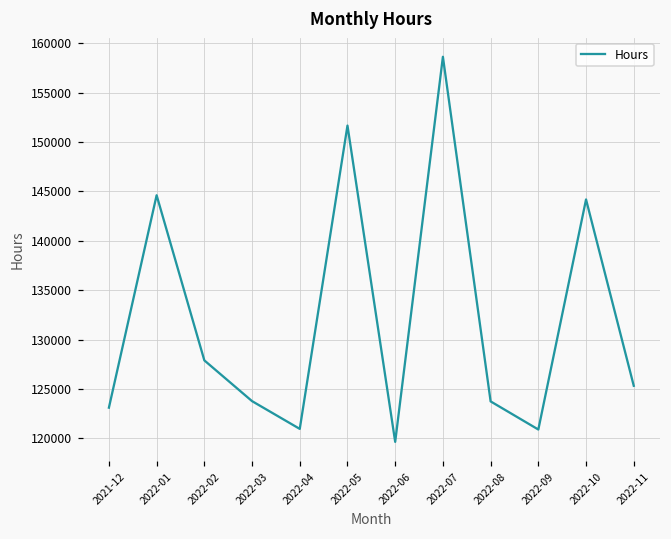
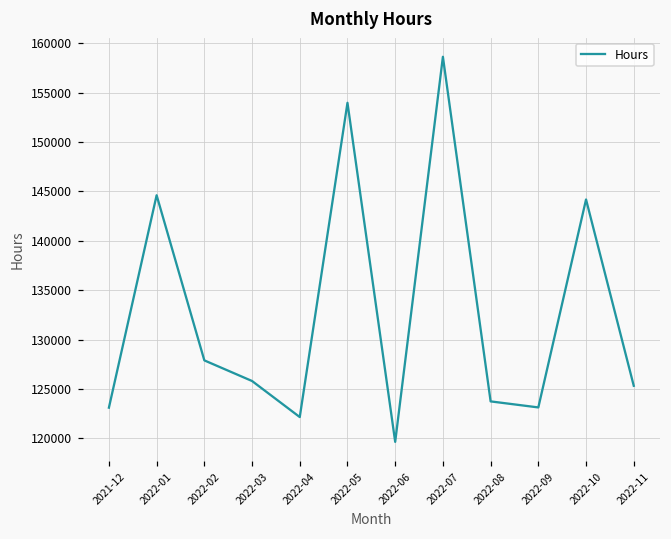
2022-03: 124000 -> 126000
2022-04: 121000 -> 122000
2022-05: 152000 -> 154000
2022-09: 121000 -> 123000
